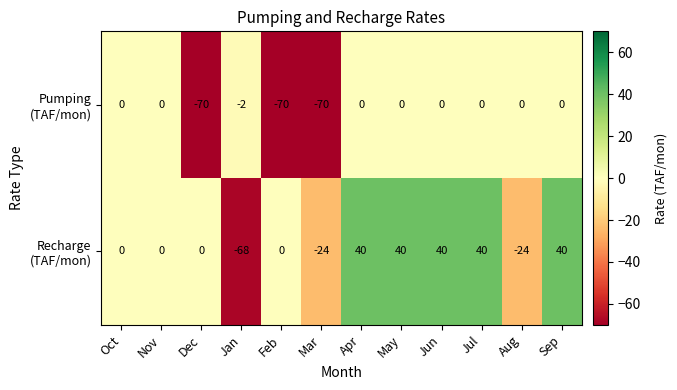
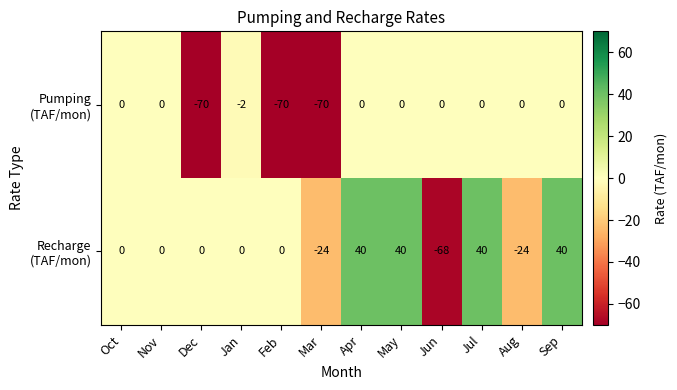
Recharge (TAF/mon), Jan: -68 -> 0
Recharge (TAF/mon), Jun: 40 -> -68
